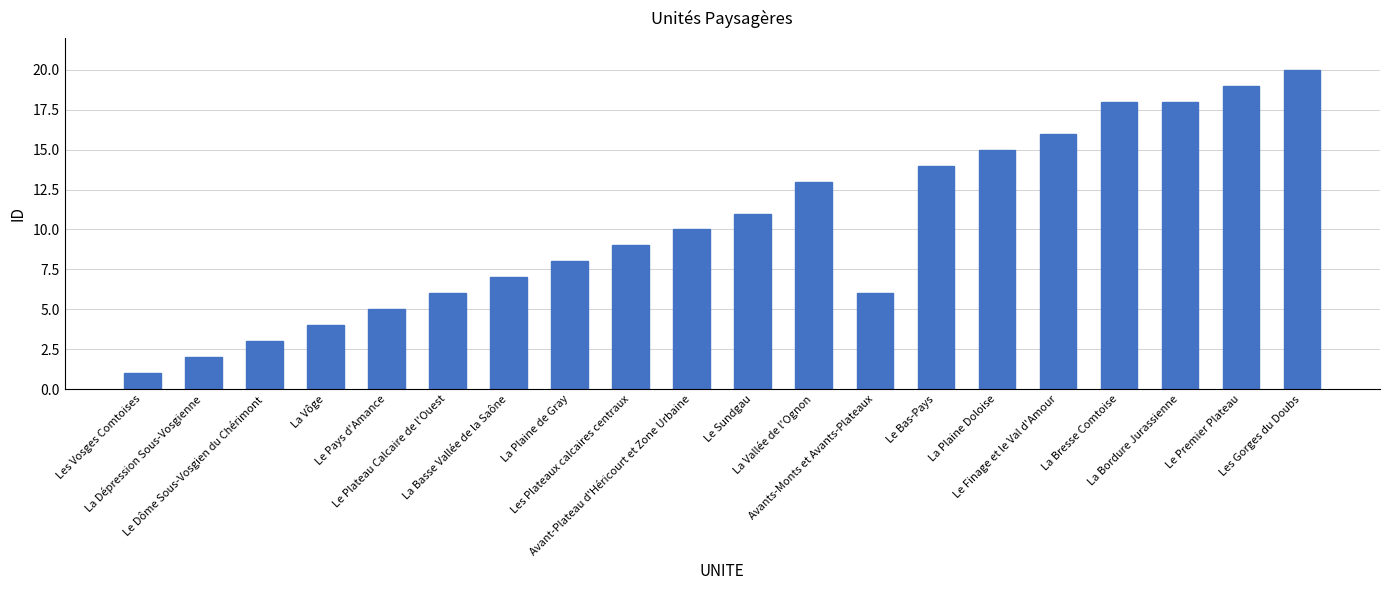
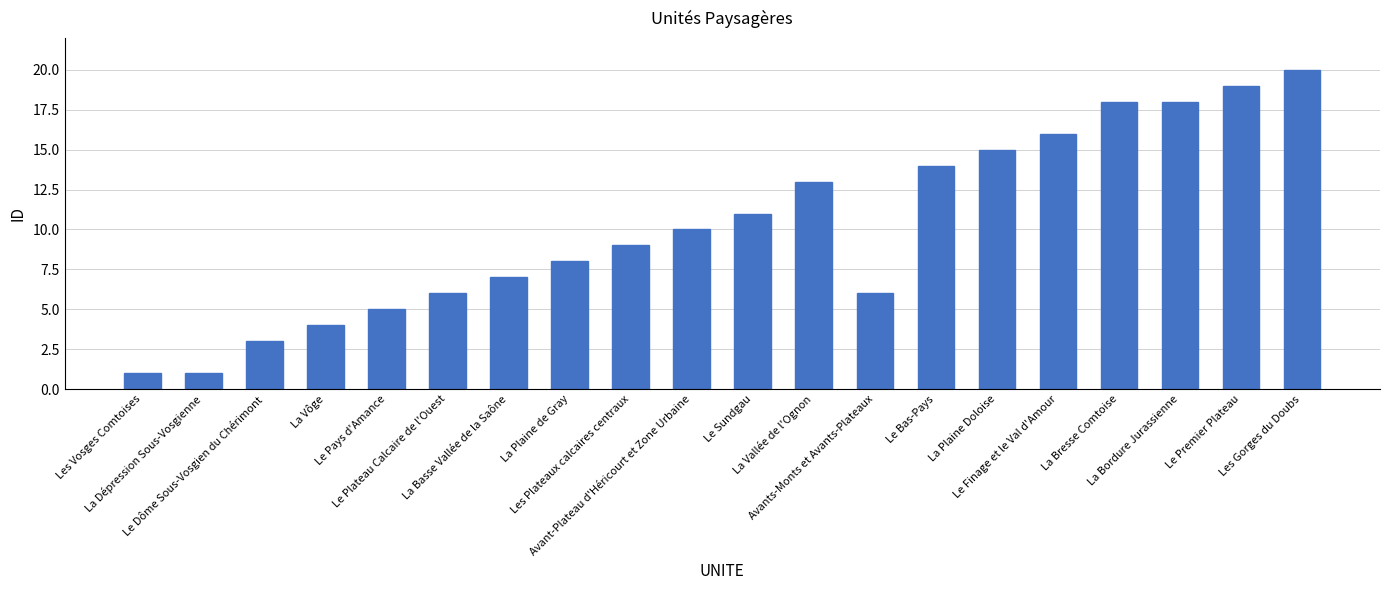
La Dépression Sous-Vosgienne: 2 -> 1
